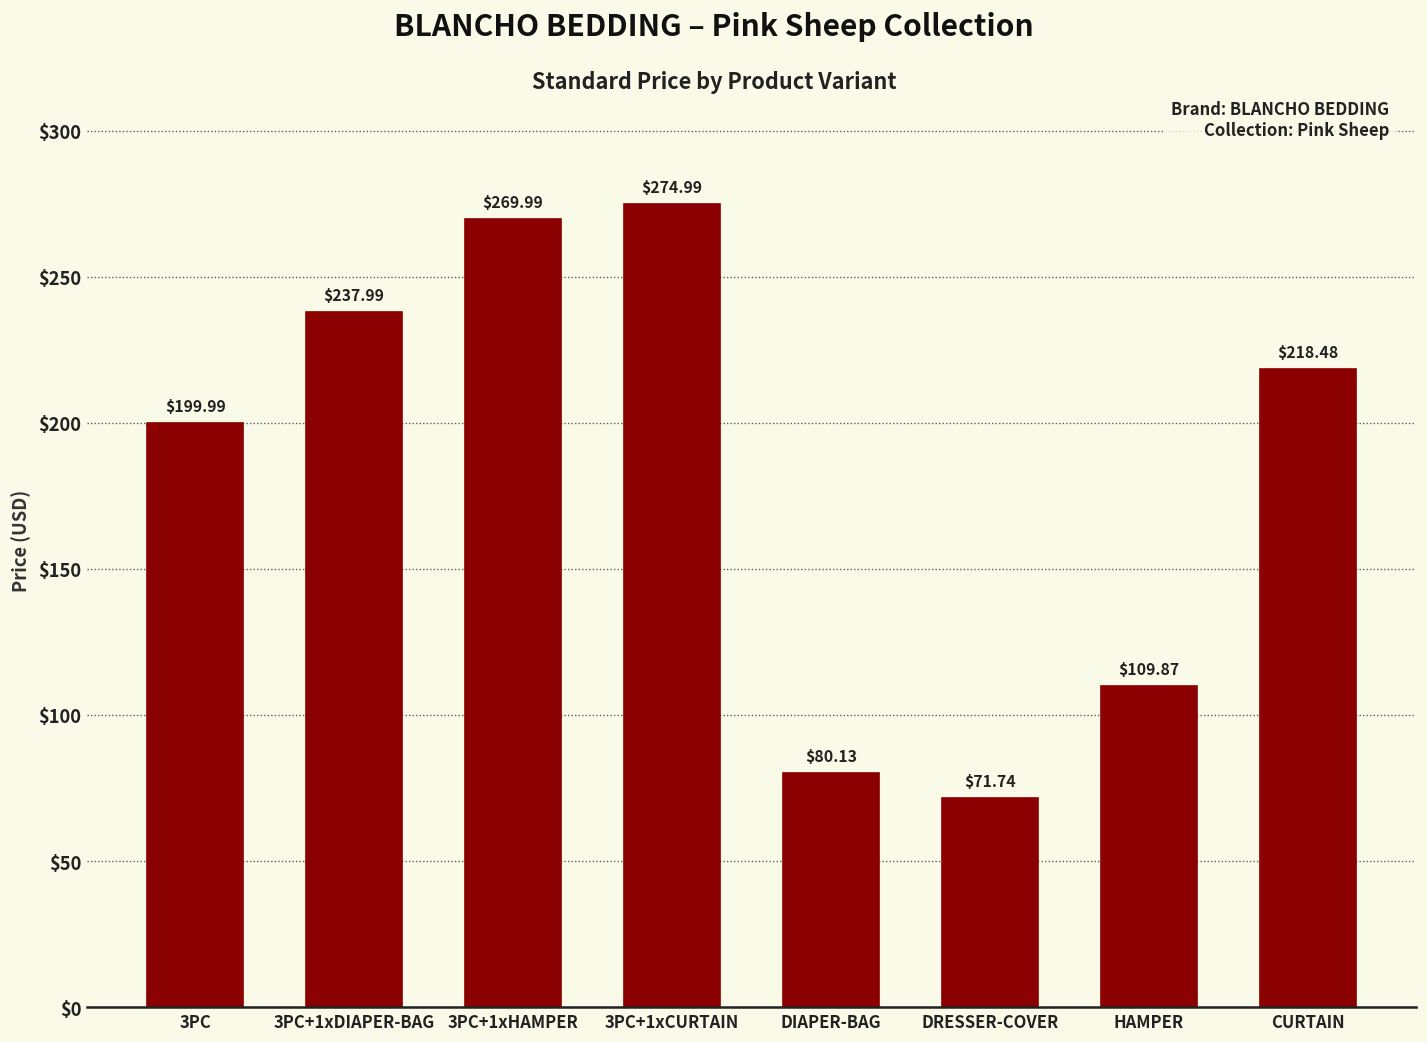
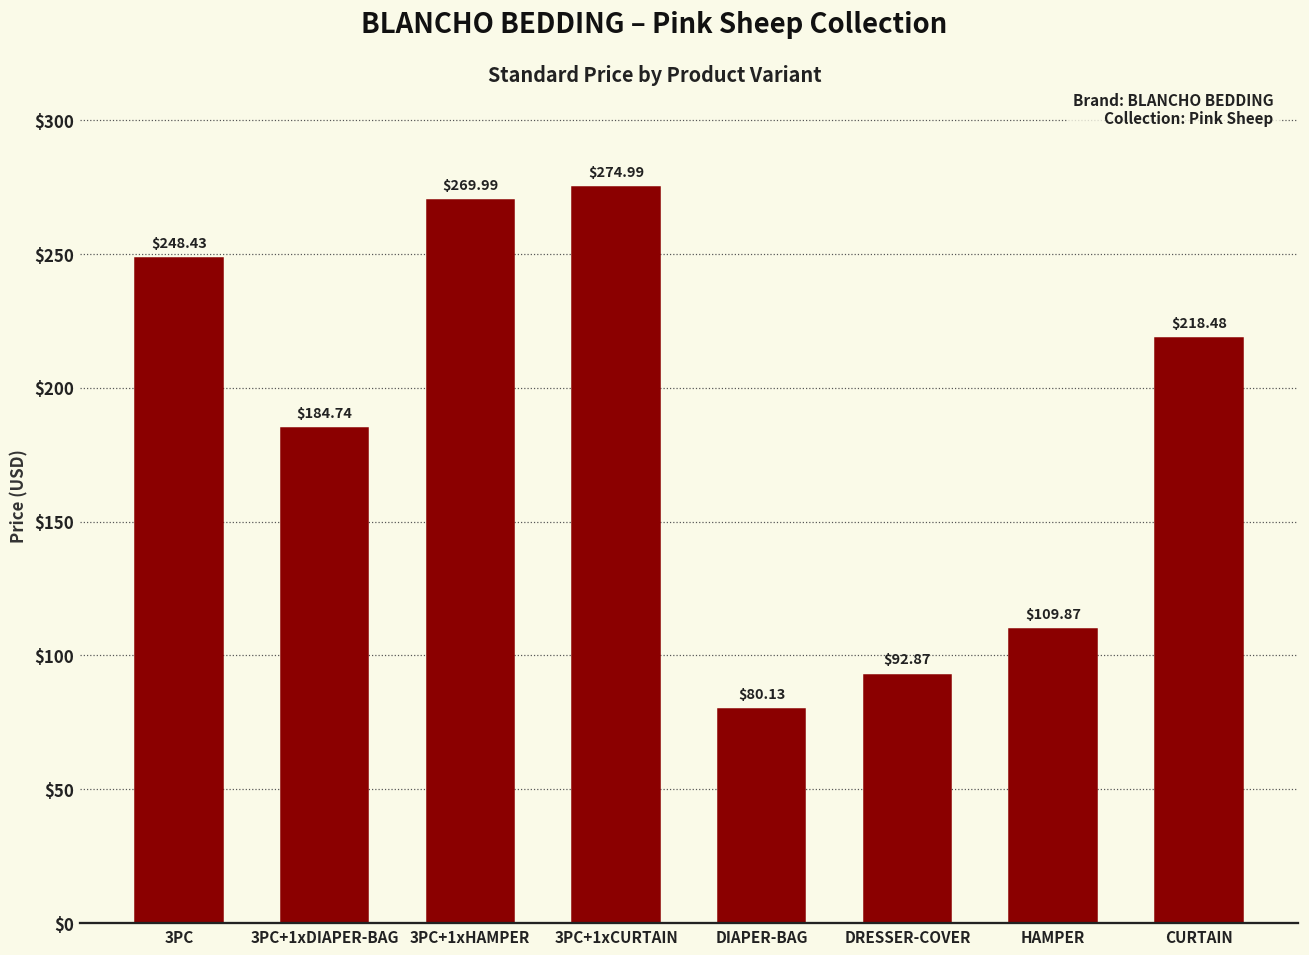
3PC: $199.99 -> $248.43
3PC+1xDIAPER-BAG: $237.99 -> $184.74
DRESSER-COVER: $71.74 -> $92.87
